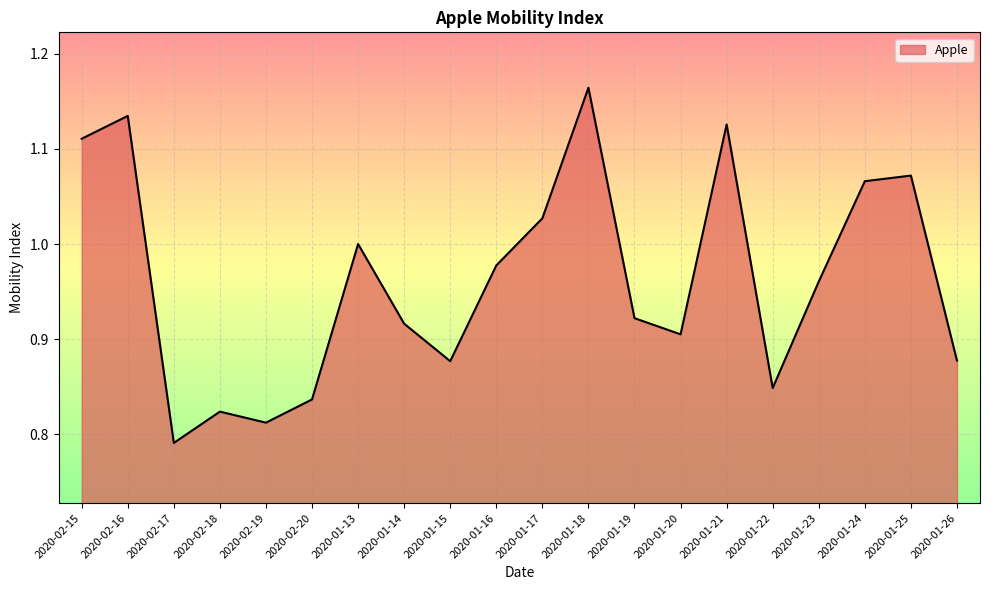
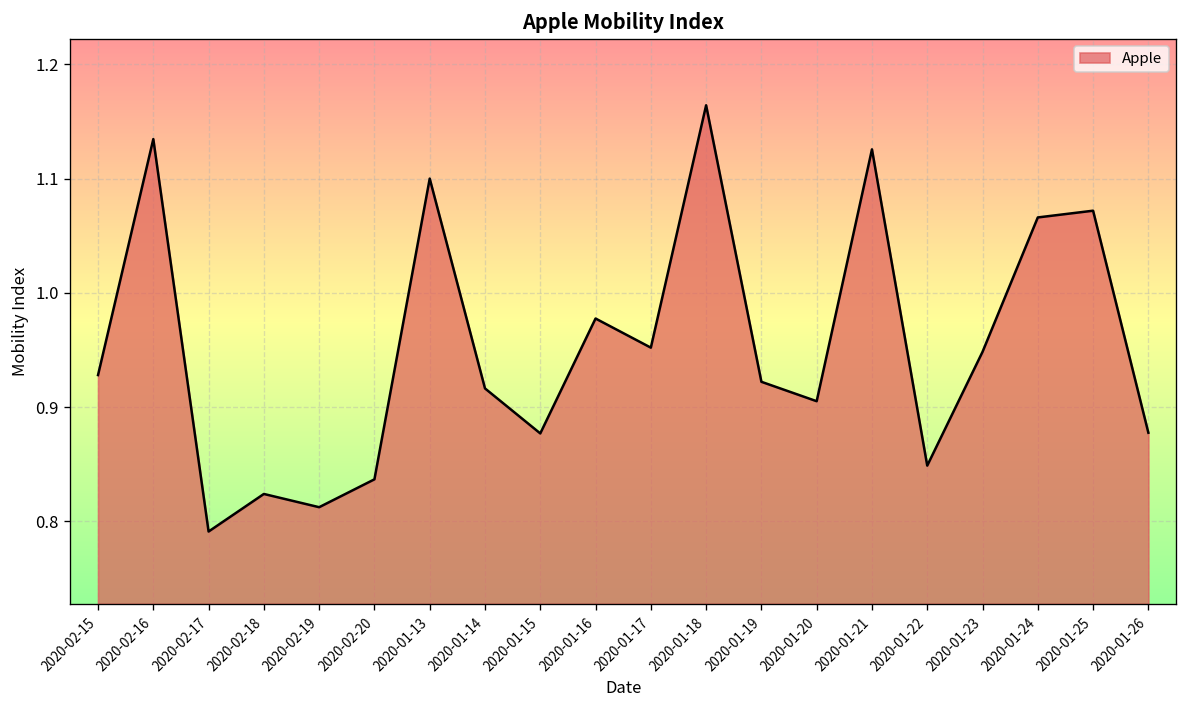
2020-02-15: 1.11 -> 0.93
2020-01-13: 1.0 -> 1.1
2020-01-17: 1.03 -> 0.95
2020-01-23: 0.96 -> 0.95
